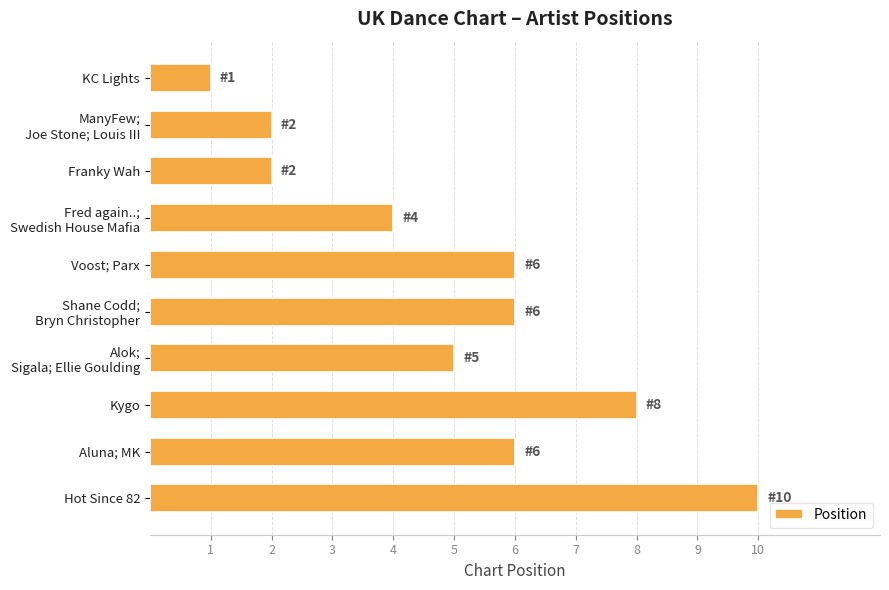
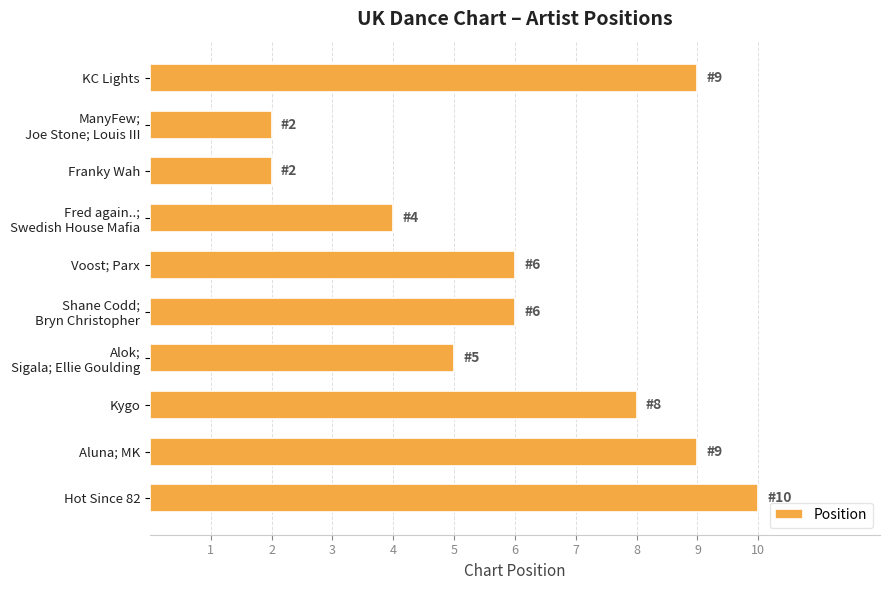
KC Lights: 1 -> 9
Aluna; MK: 6 -> 9
